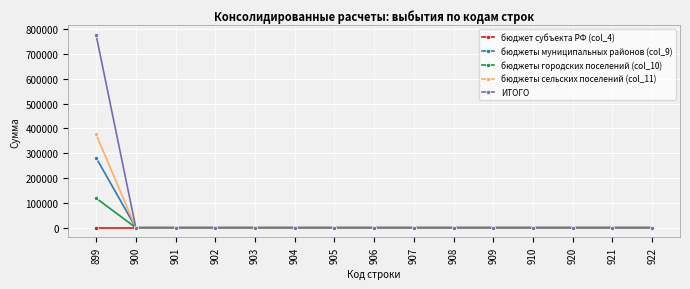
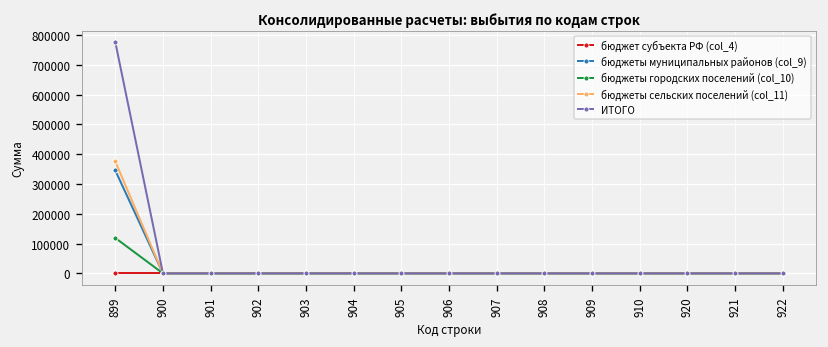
бюджеты муниципальных районов (col_9), 899: 280000 -> 350000
